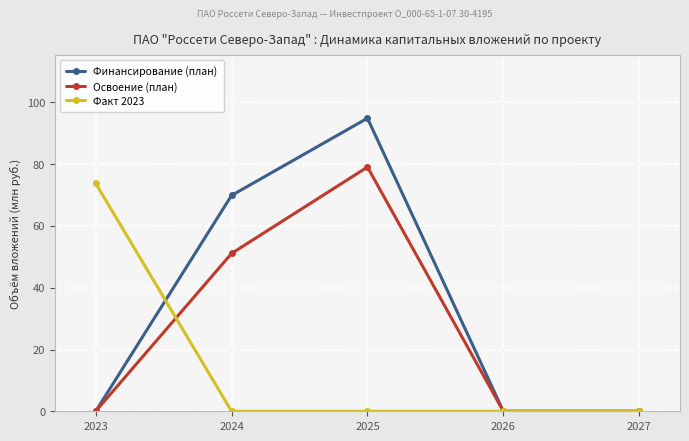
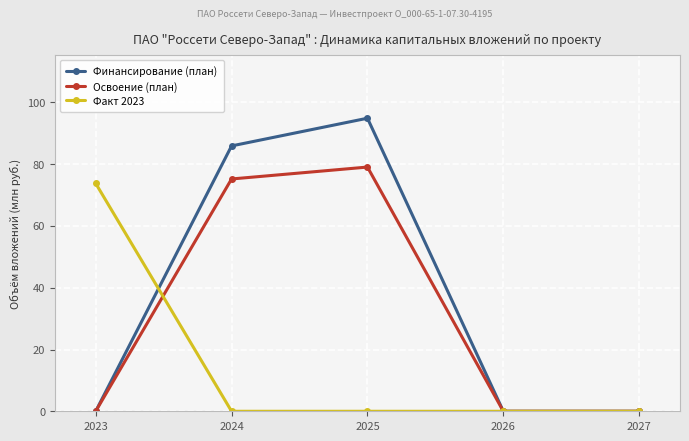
Финансирование (план), 2024: 70 -> 86
Освоение (план), 2024: 51 -> 75
